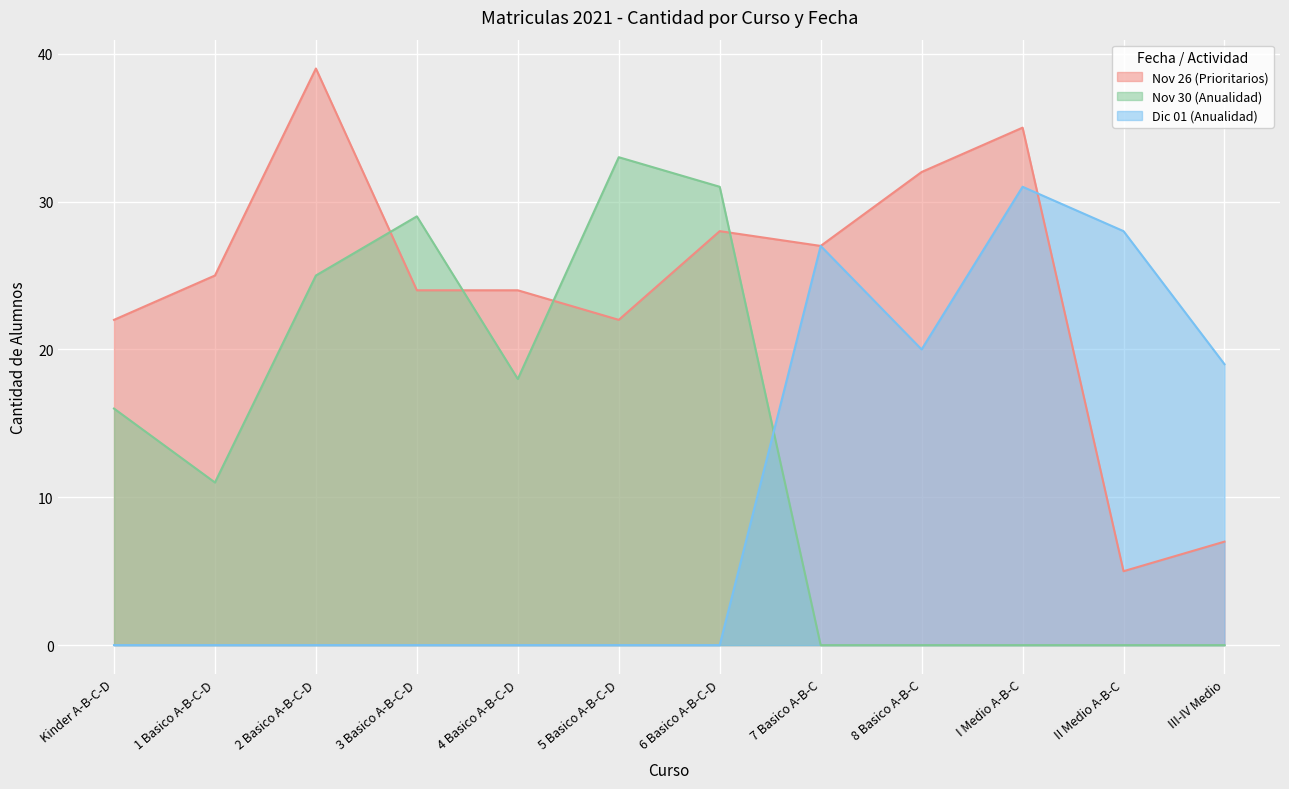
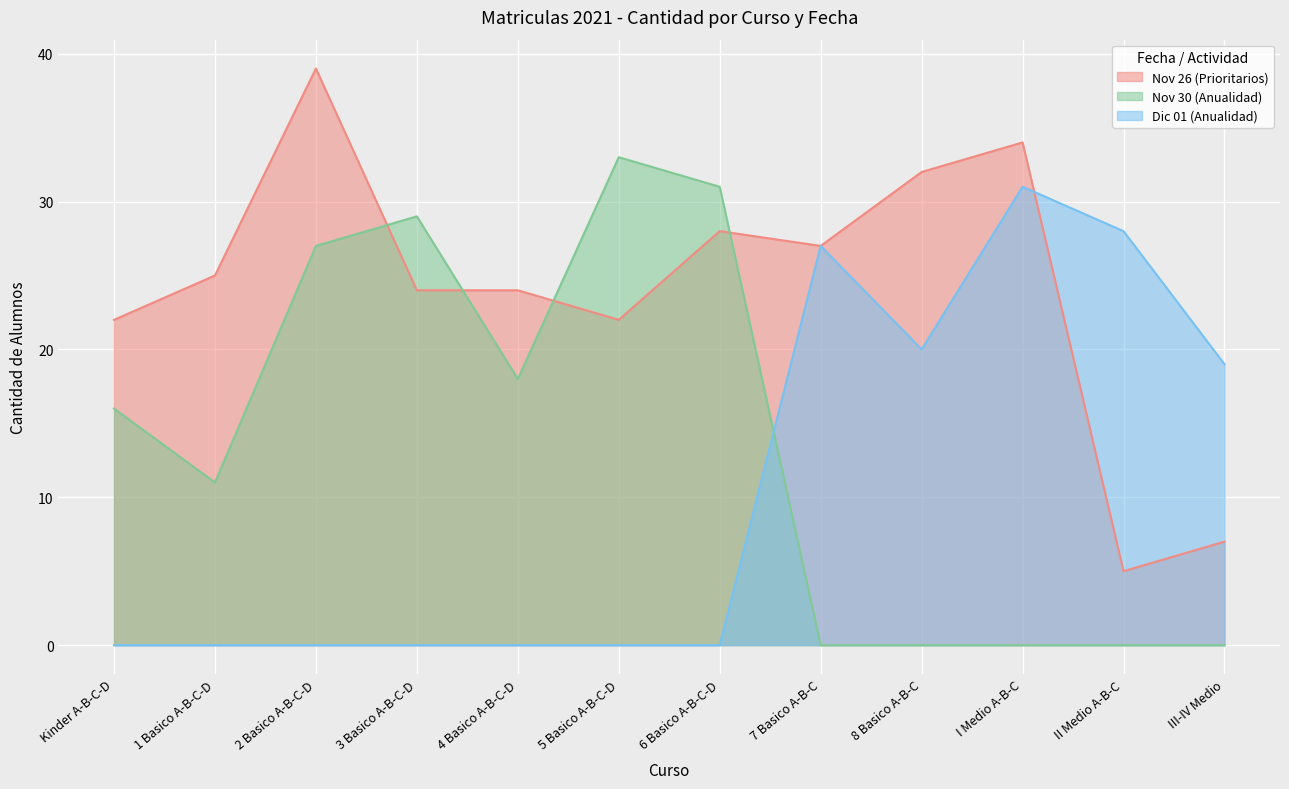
Nov 30 (Anualidad), 2 Basico A-B-C-D: 25 -> 27
Nov 26 (Prioritarios), I Medio A-B-C: 35 -> 34
